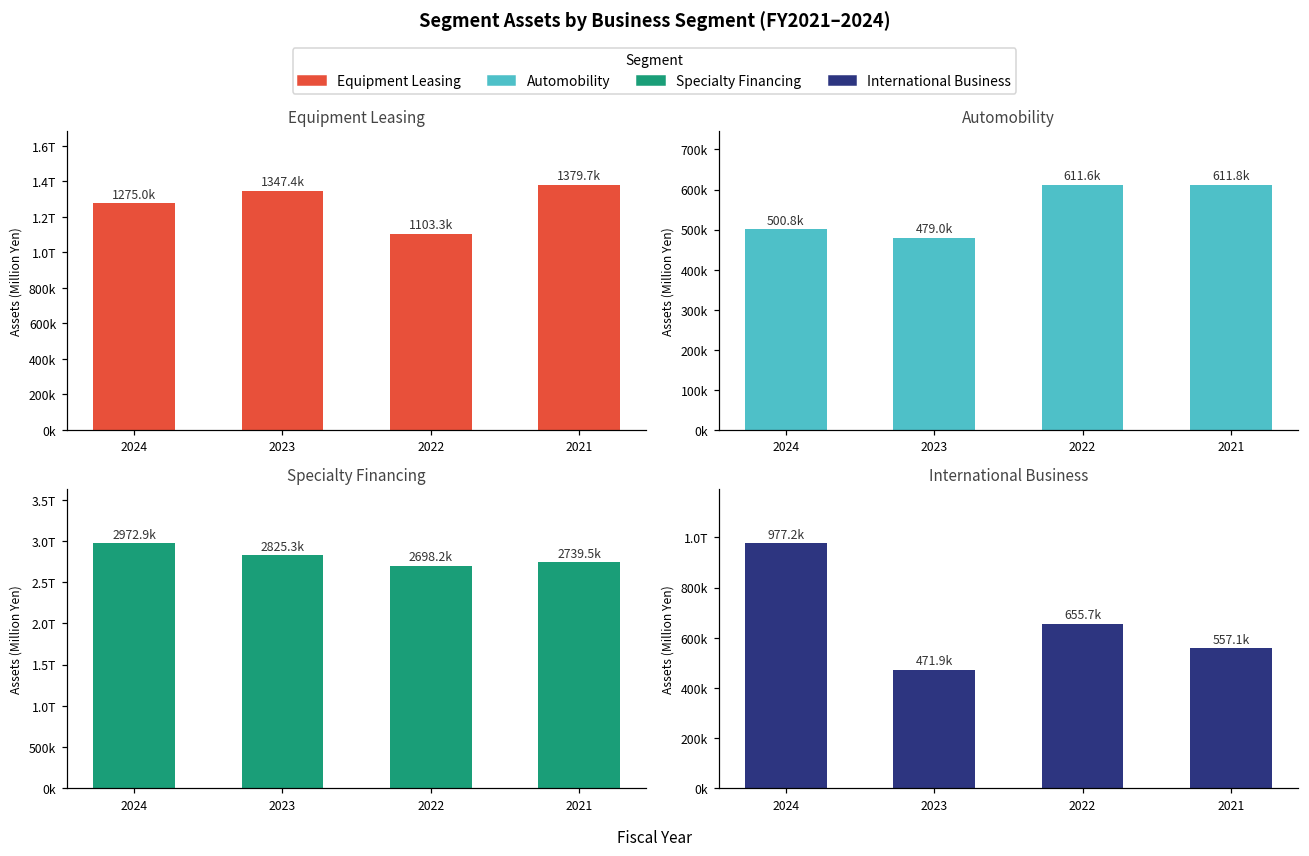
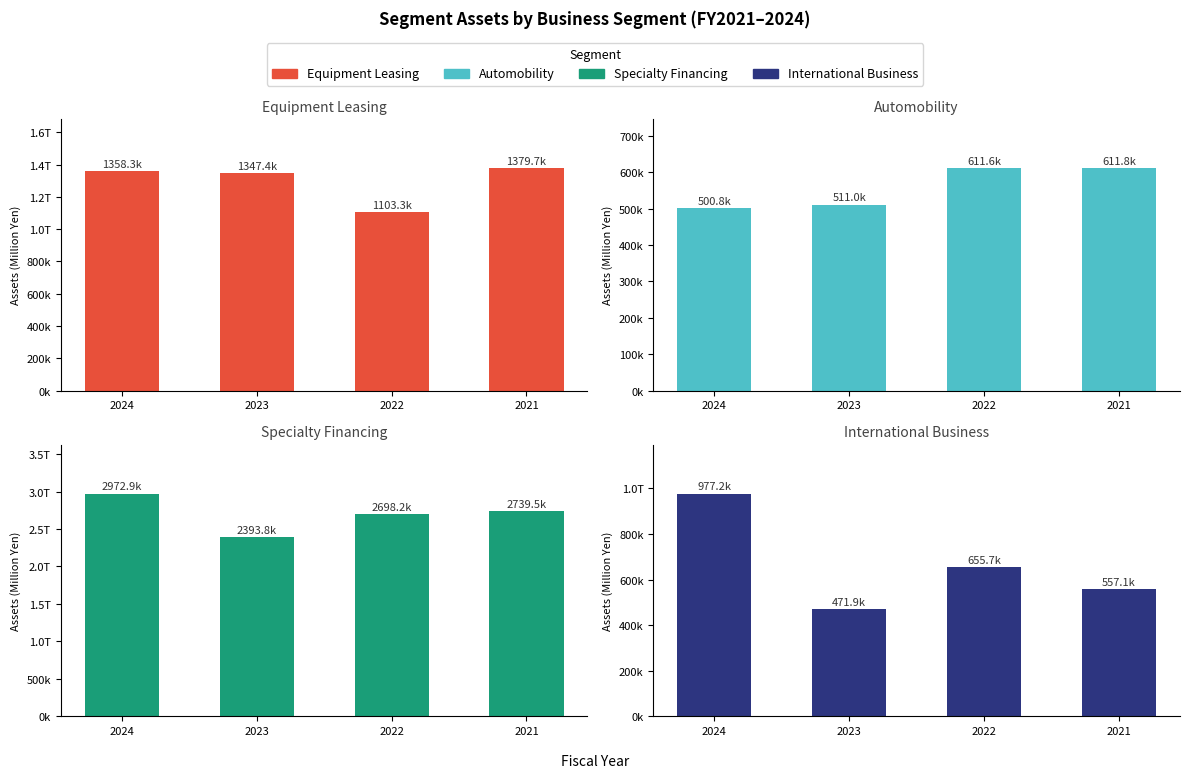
Equipment Leasing, 2024: 1275.0k -> 1358.3k
Automobility, 2023: 479.0k -> 511.0k
Specialty Financing, 2023: 2825.3k -> 2393.8k
